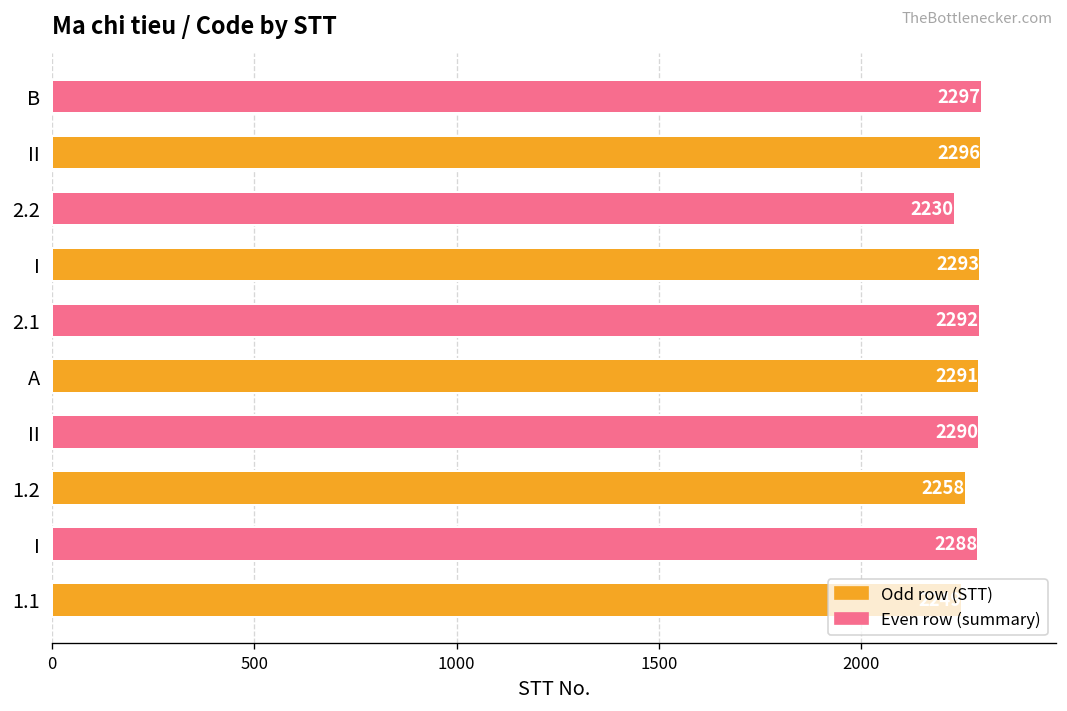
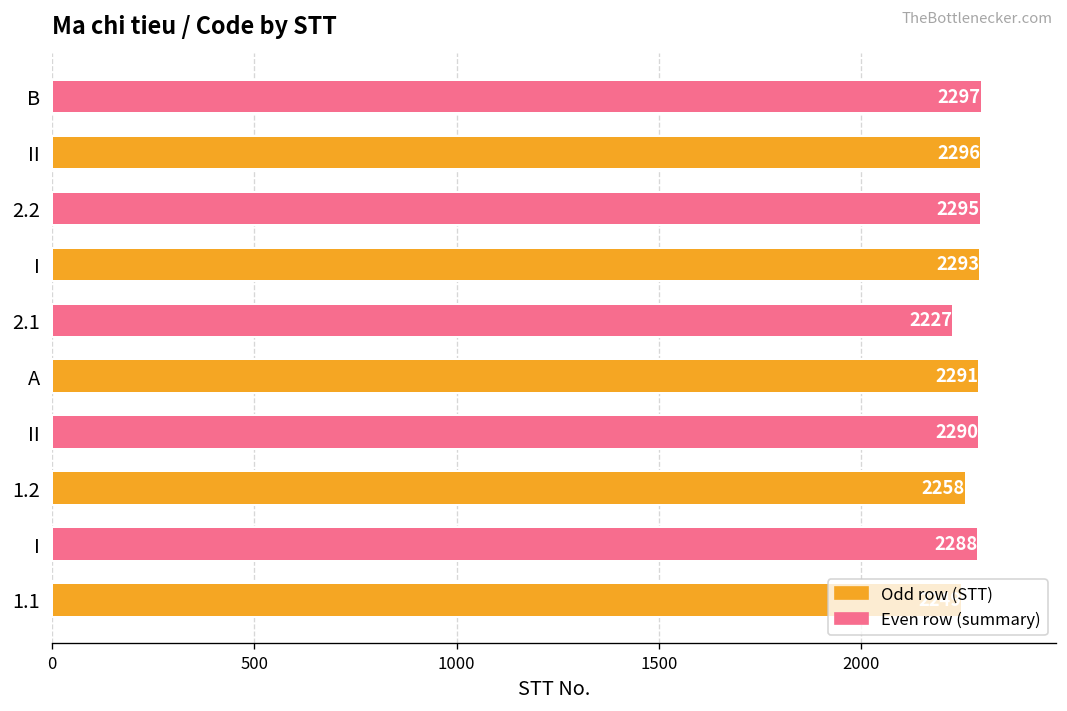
2.2: 2230 -> 2295
2.1: 2292 -> 2227
